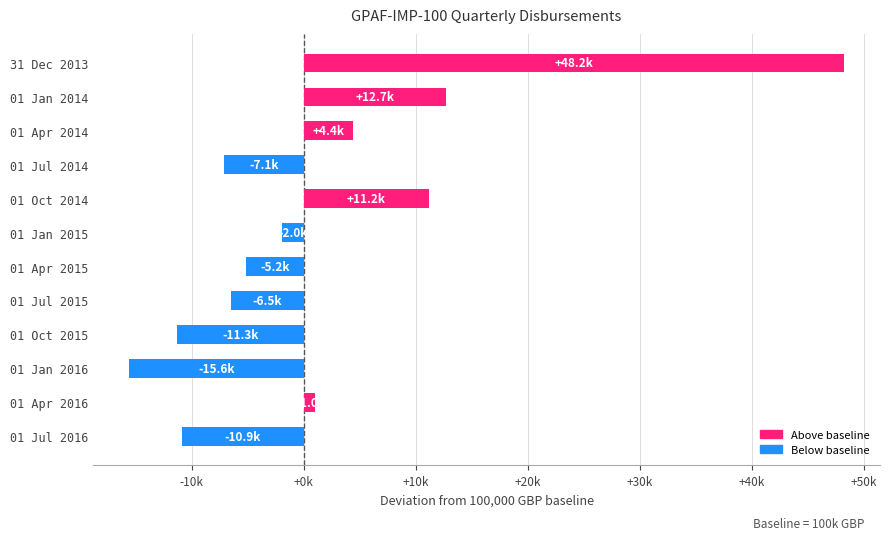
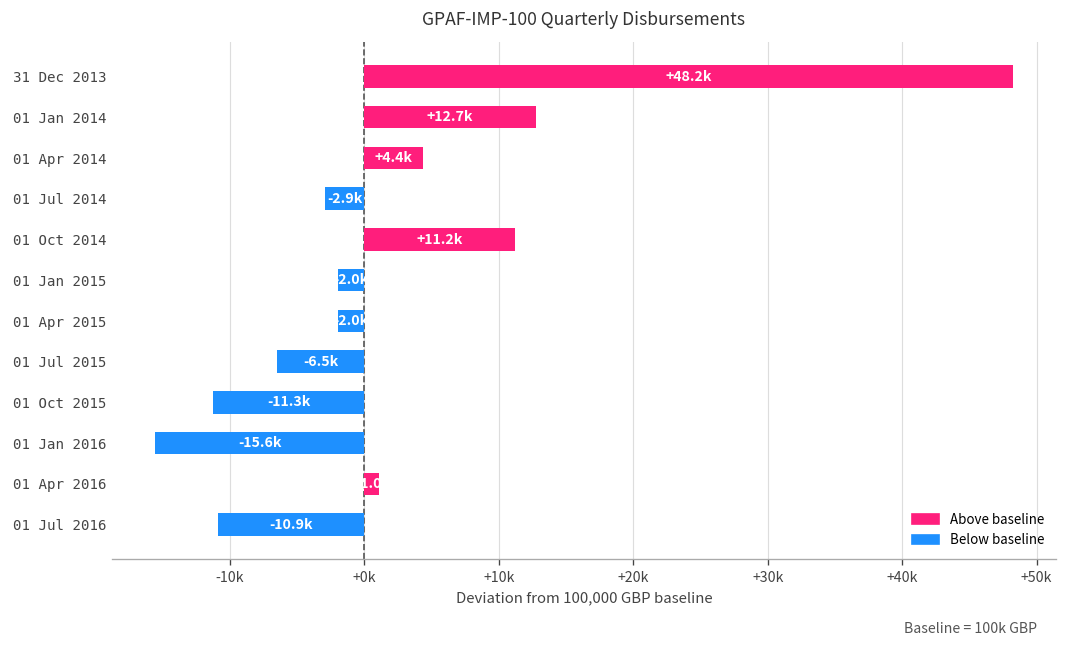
01 Jul 2014: -7.1k -> -2.9k
01 Apr 2015: -5.2k -> -2.0k
